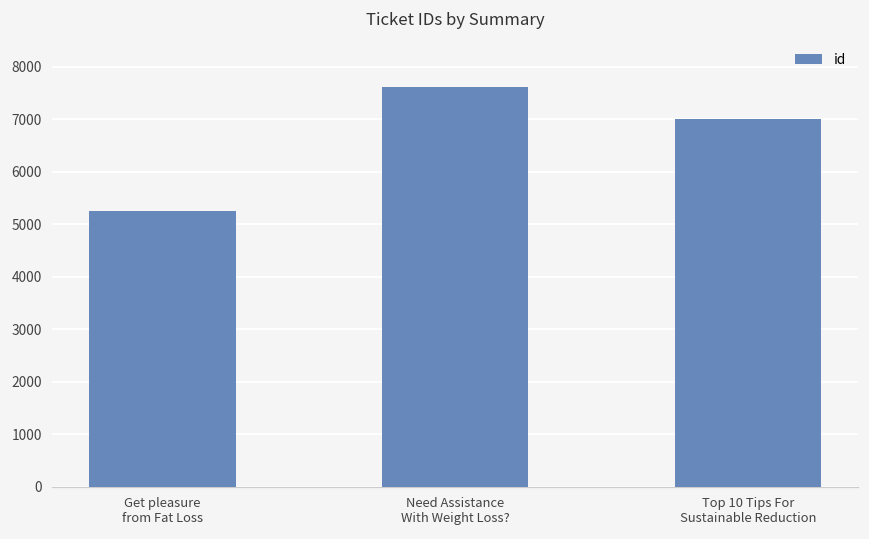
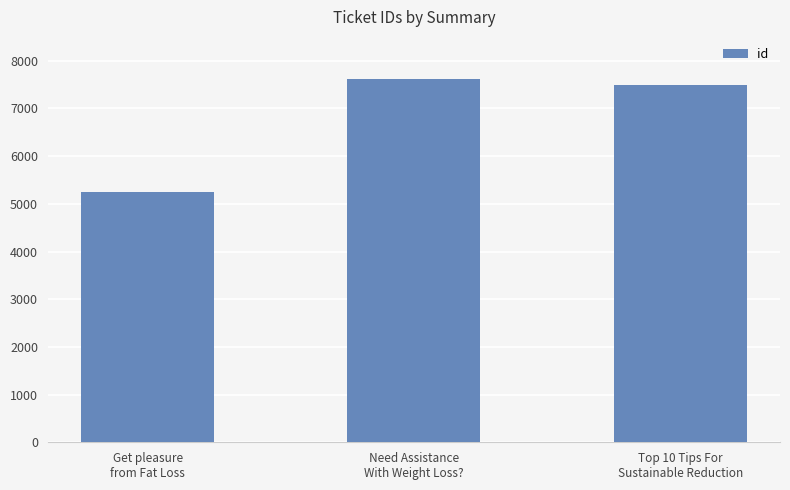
Top 10 Tips For Sustainable Reduction: 7000 -> 7500
